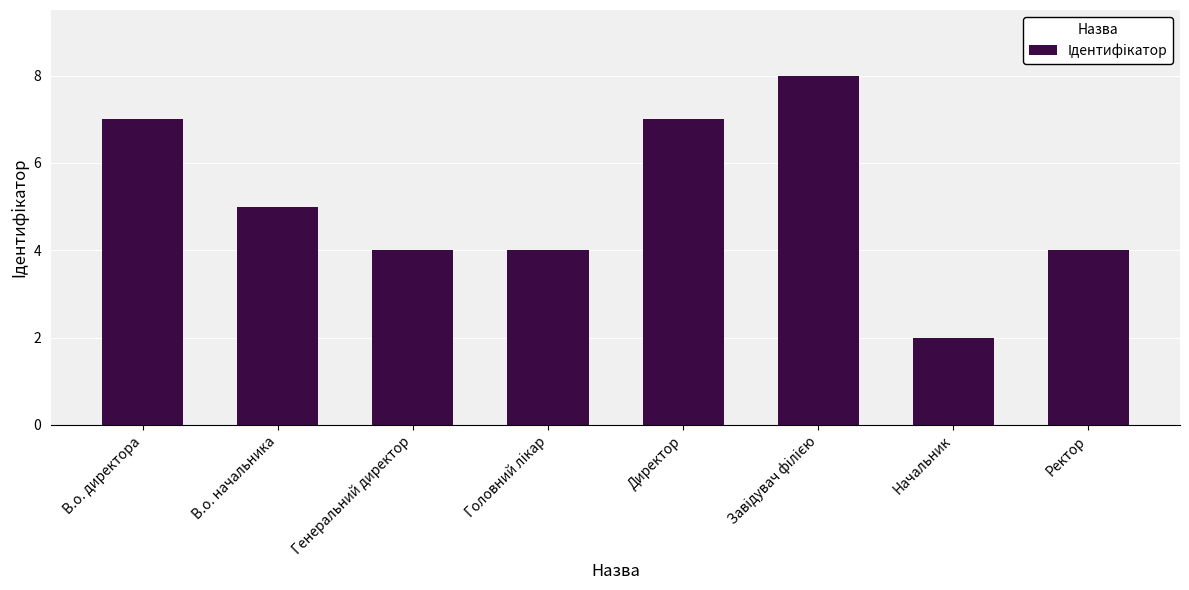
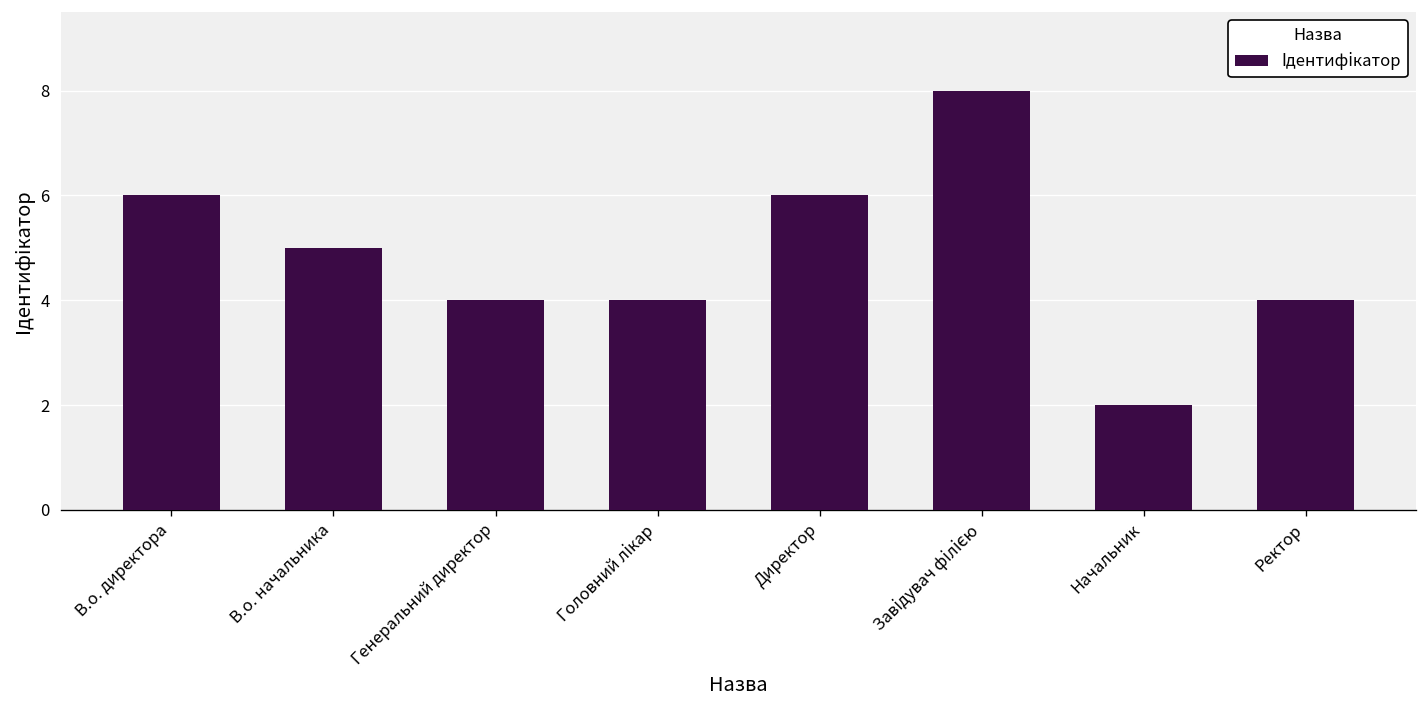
В.о. директора: 7 -> 6
Директор: 7 -> 6
